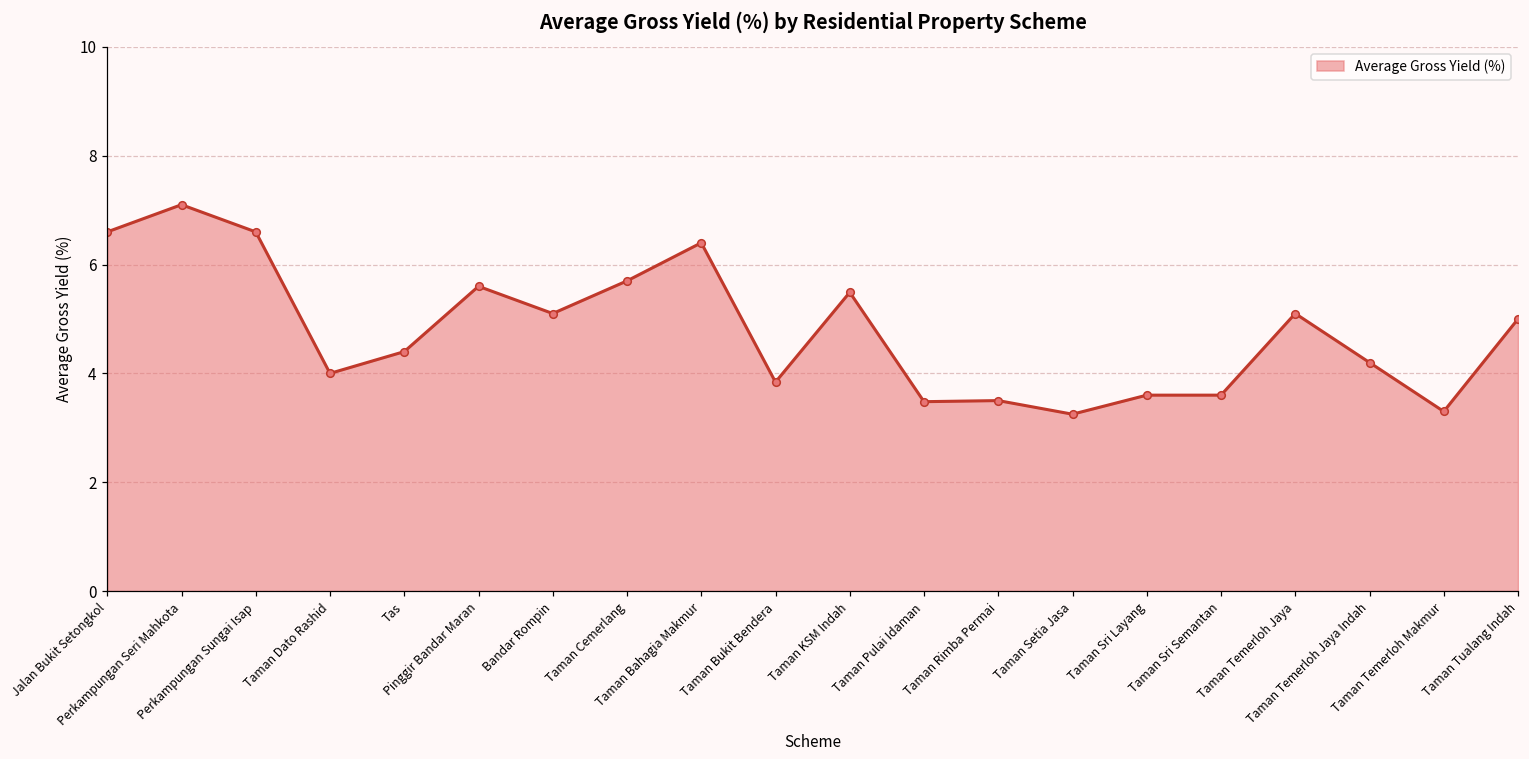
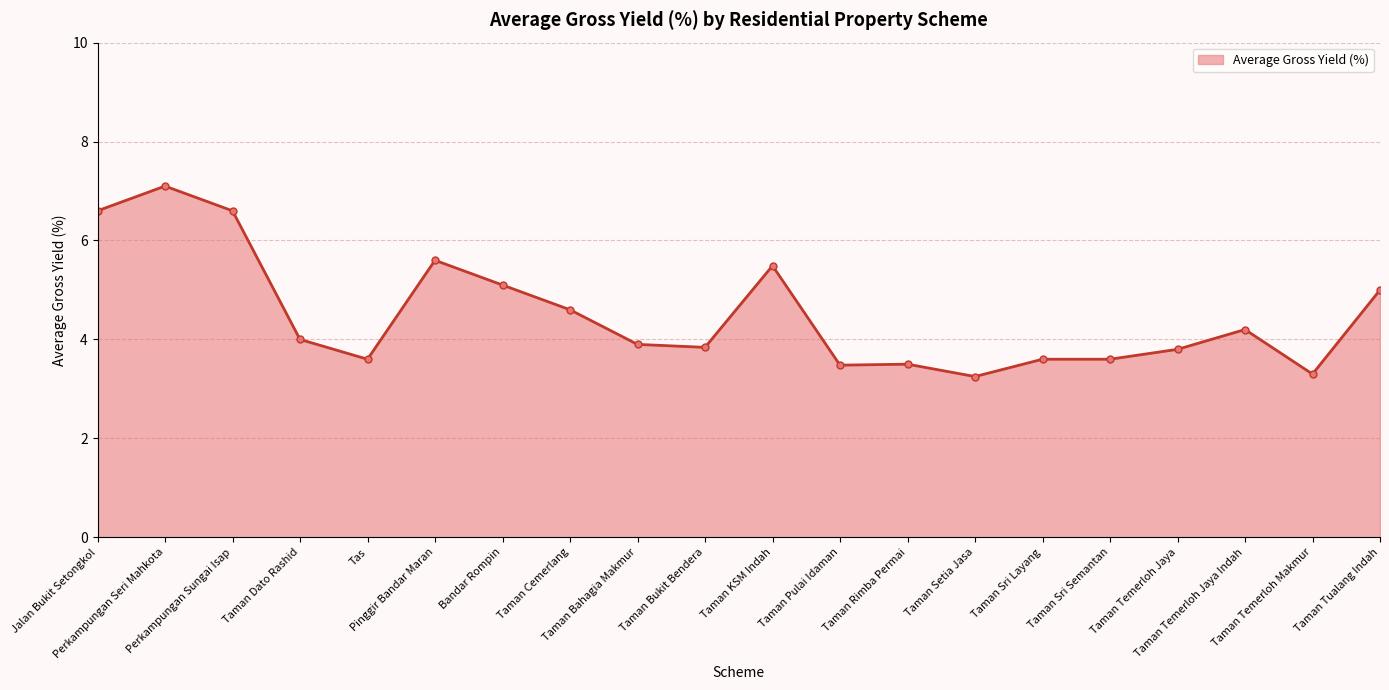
Tas: 4.4 -> 3.6
Taman Cemerlang: 5.7 -> 4.6
Taman Bahagia Makmur: 6.4 -> 3.9
Taman Temerloh Jaya: 5.1 -> 3.8
